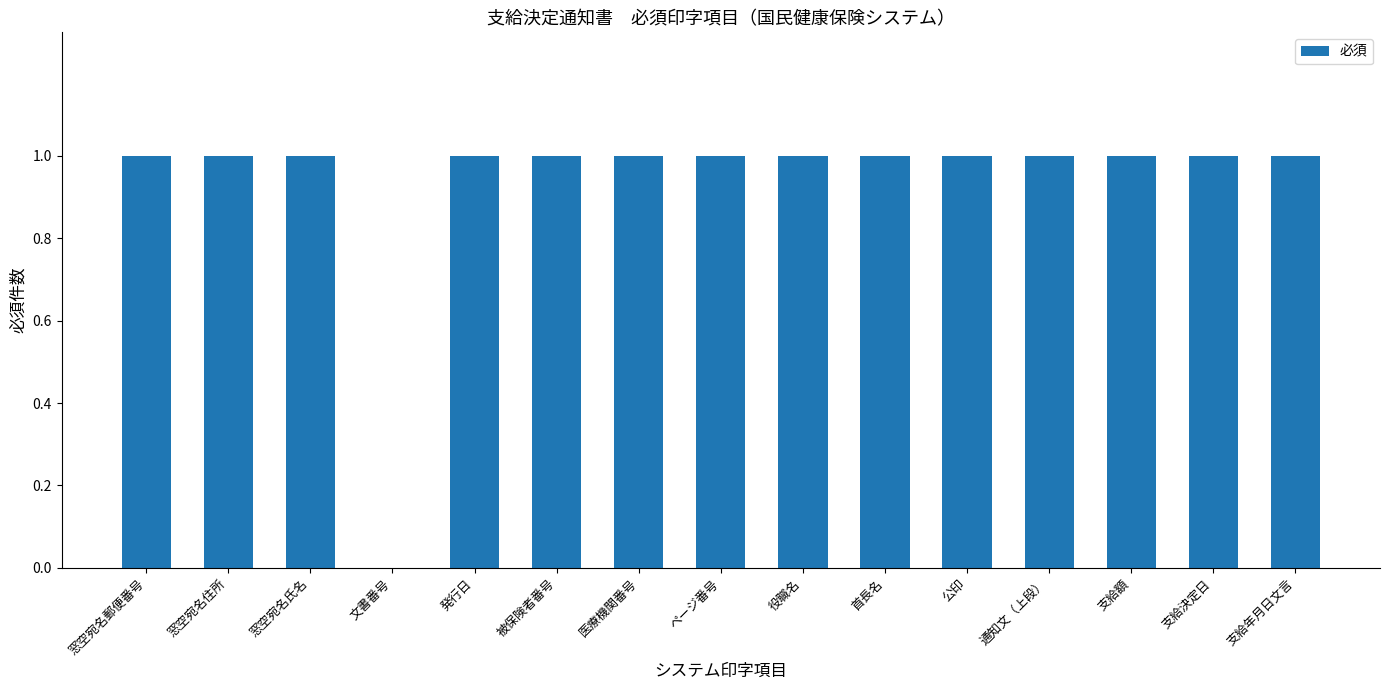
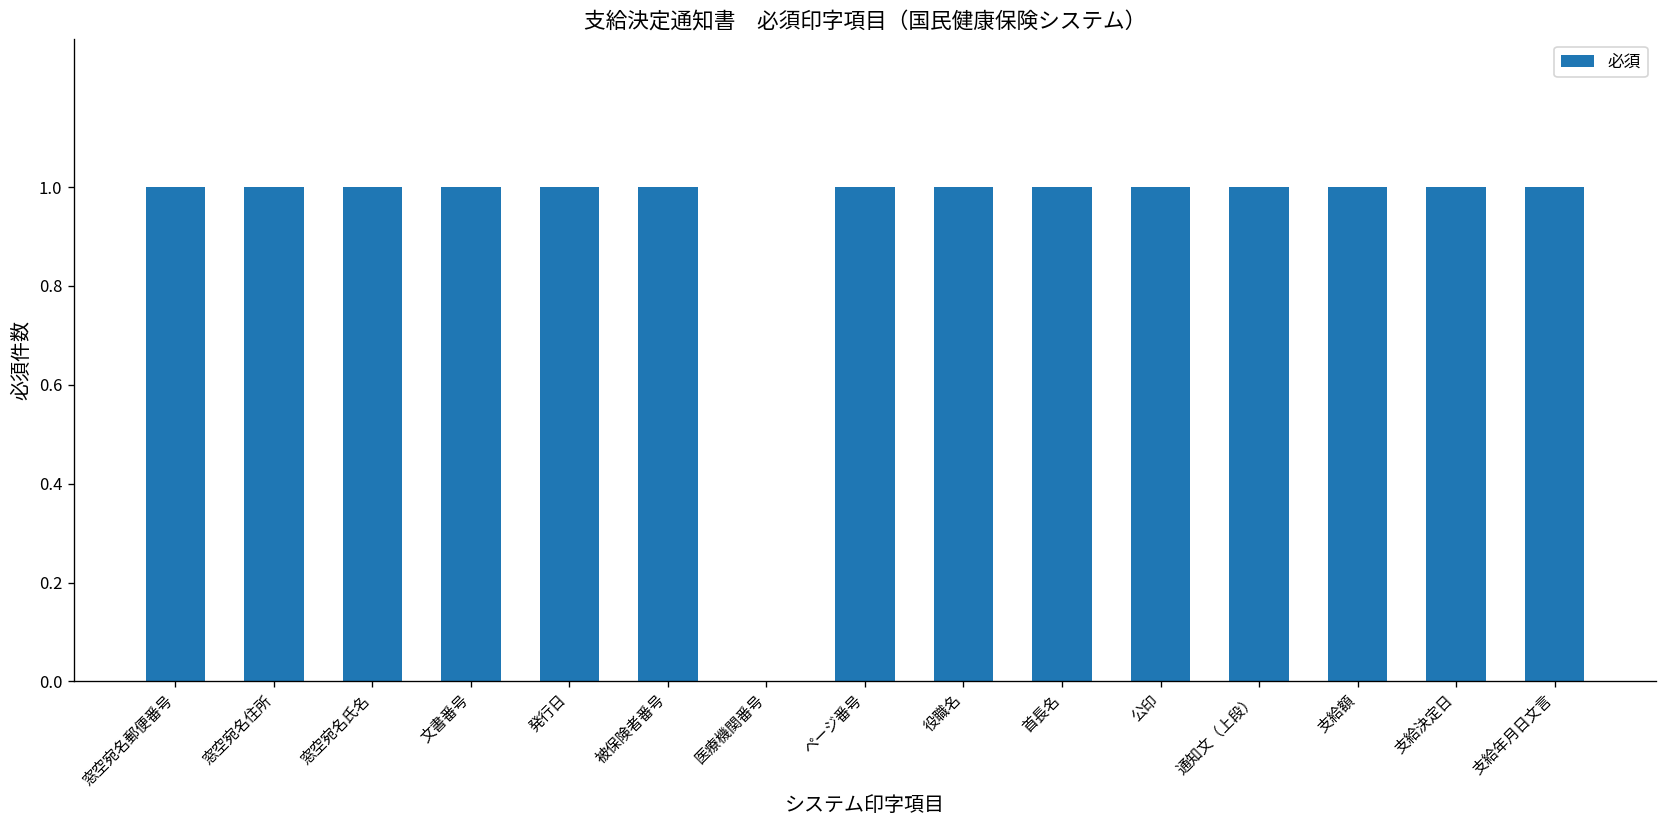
文書番号: 0 -> 1
医療機関番号: 1 -> 0
